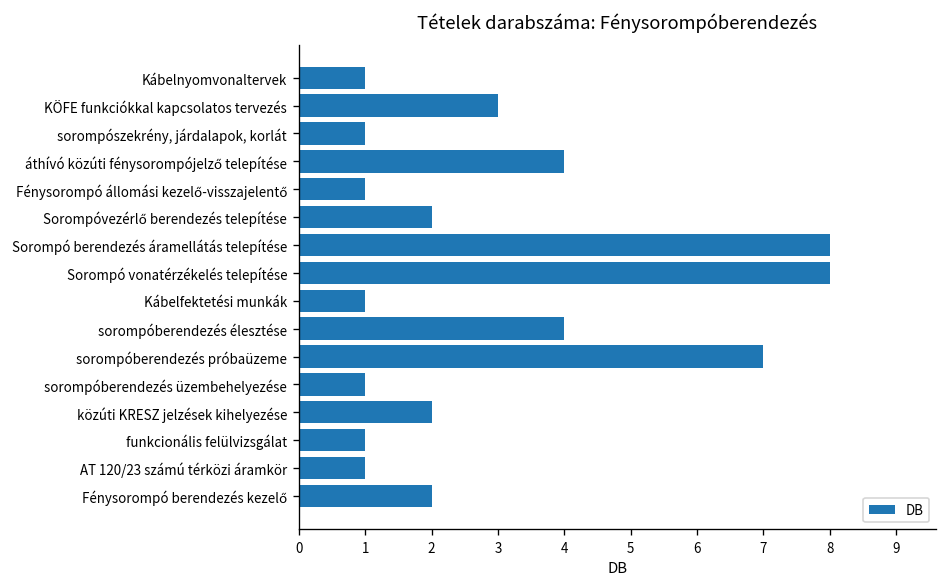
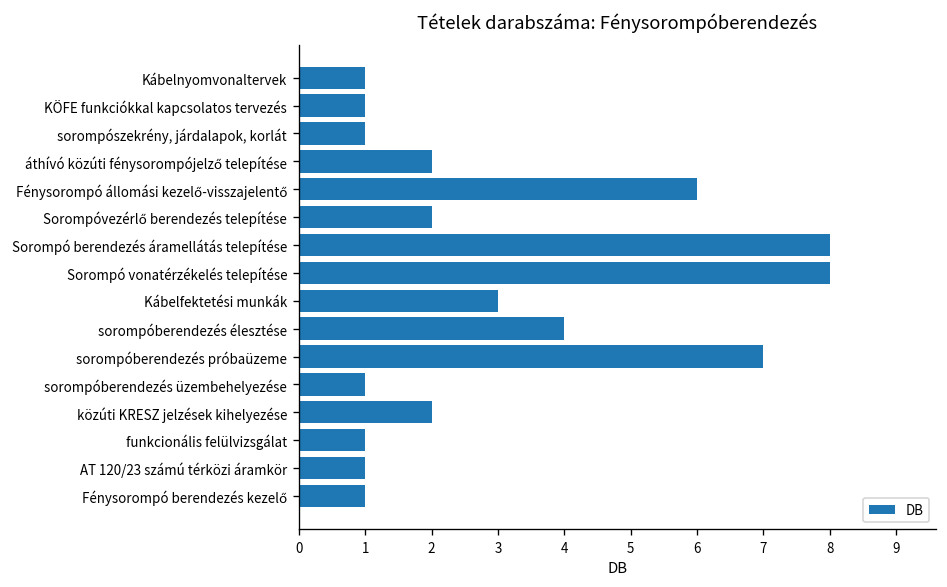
KÖFE funkciókkal kapcsolatos tervezés: 3 -> 1
áthívó közúti fénysorompójelző telepítése: 4 -> 2
Fénysorompó állomási kezelő-visszajelentő: 1 -> 6
Kábelfektetési munkák: 1 -> 3
Fénysorompó berendezés kezelő: 2 -> 1
